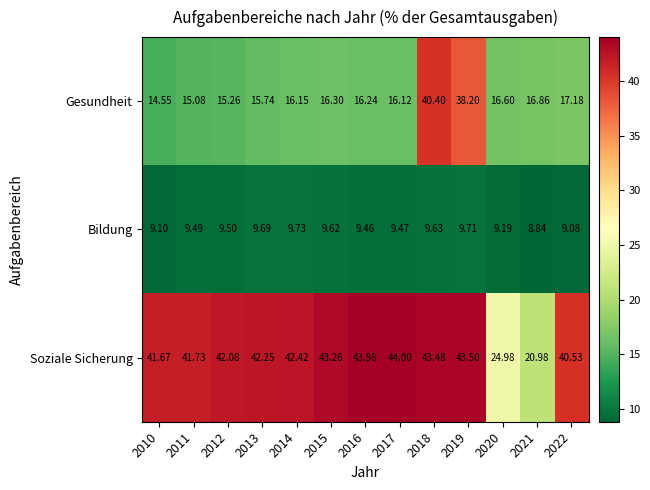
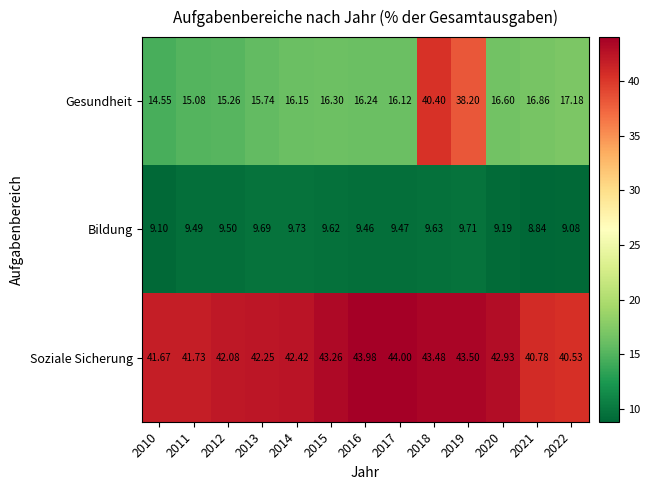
Soziale Sicherung, 2020: 24.98 -> 42.93
Soziale Sicherung, 2021: 20.98 -> 40.78
